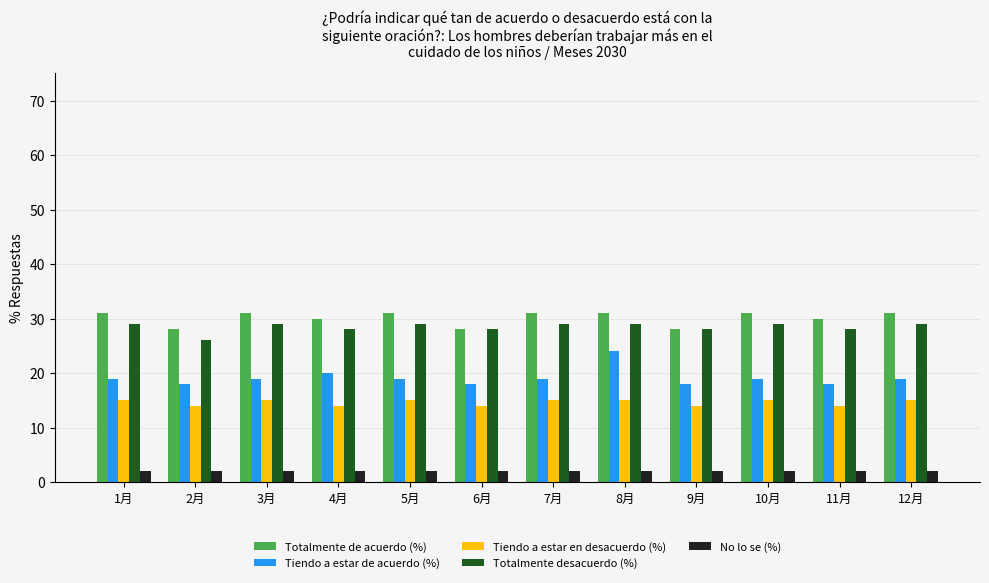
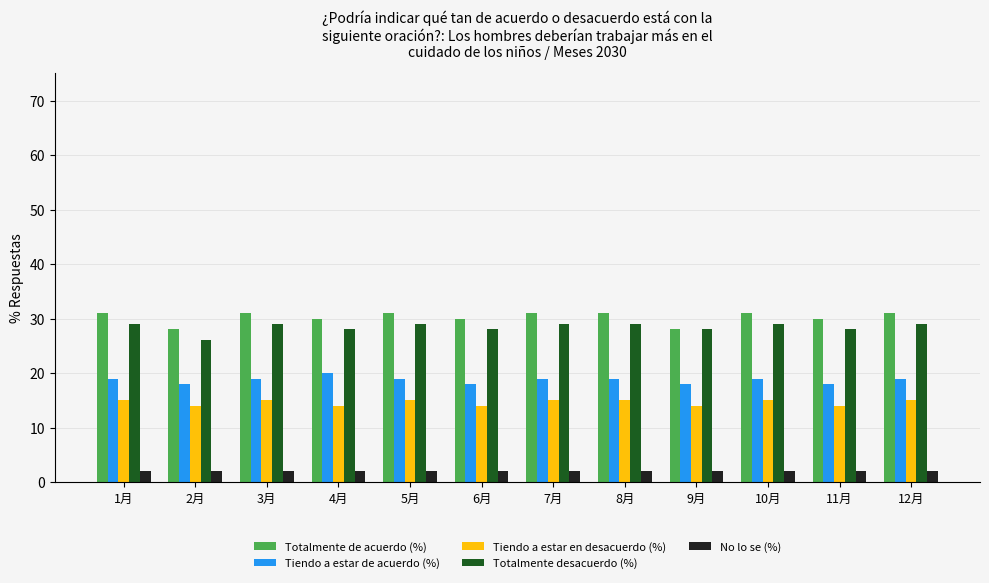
Totalmente de acuerdo (%), 6月: 28 -> 30
Tiendo a estar de acuerdo (%), 8月: 24 -> 19
